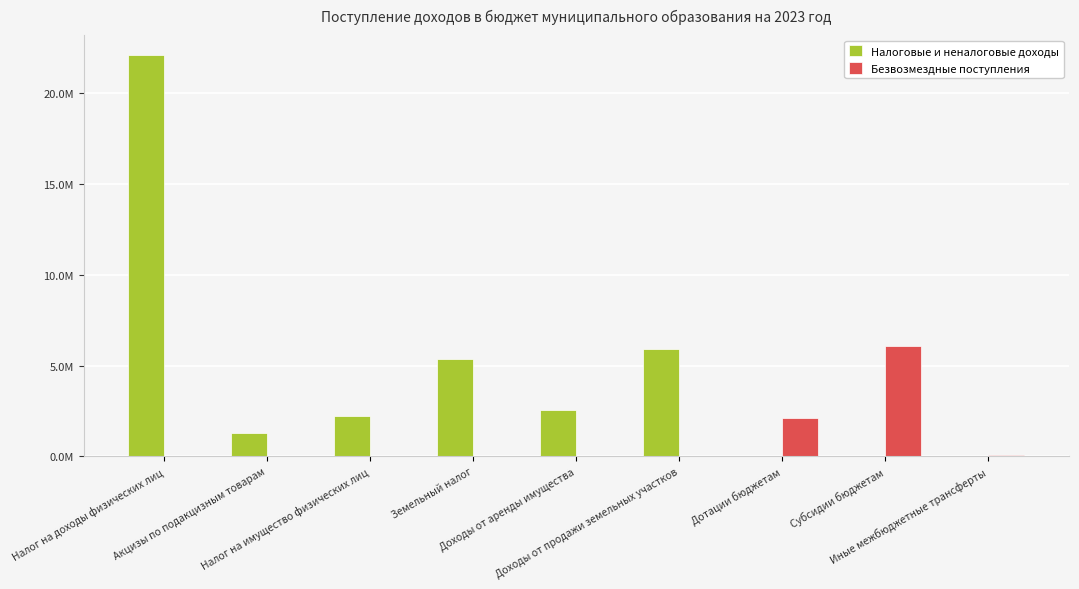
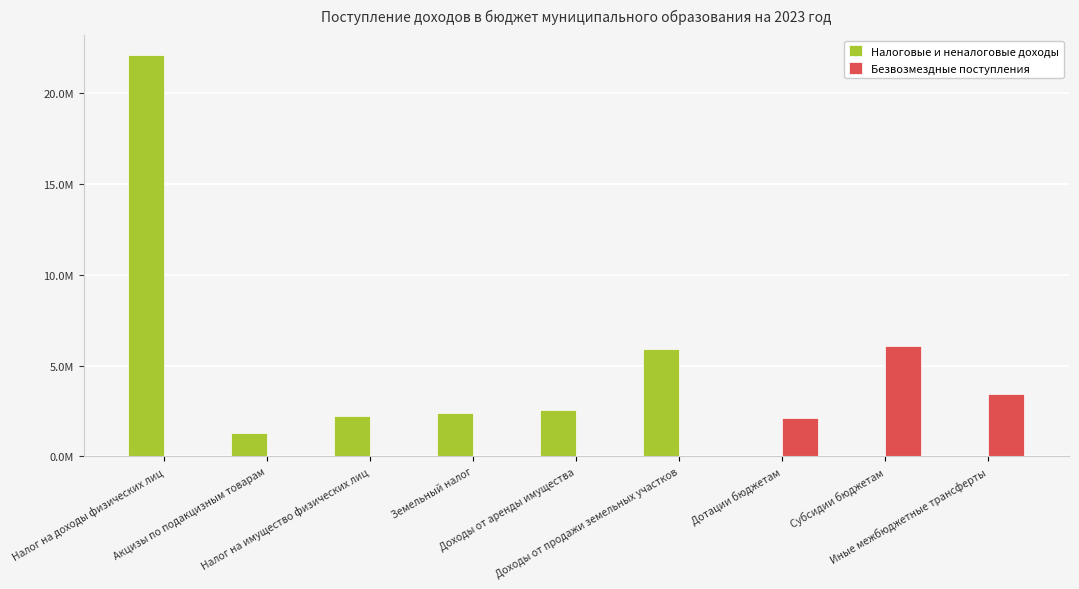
Налоговые и неналоговые доходы, Земельный налог: 5400000 -> 2400000
Безвозмездные поступления, Иные межбюджетные трансферты: 100000 -> 3400000
